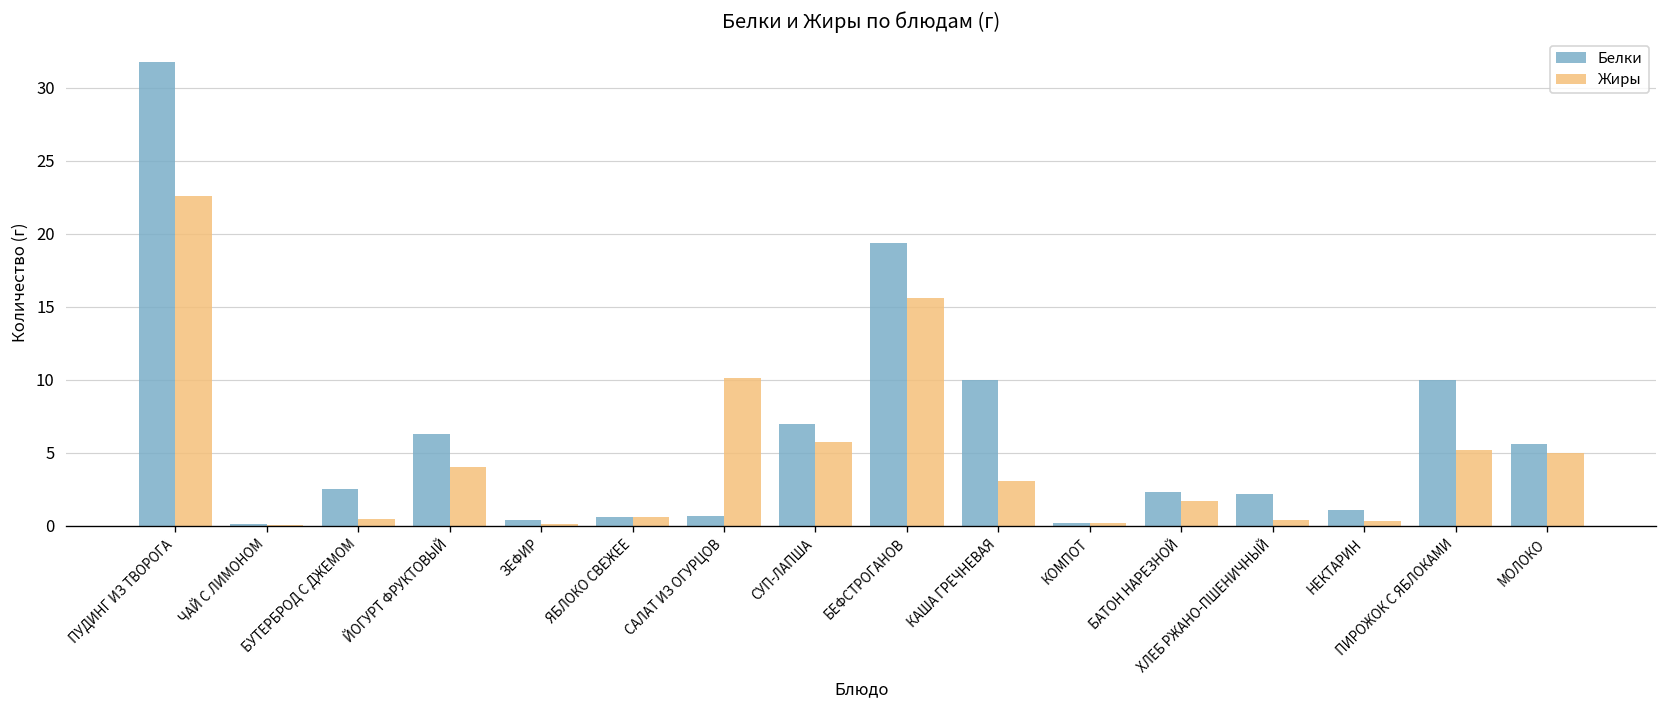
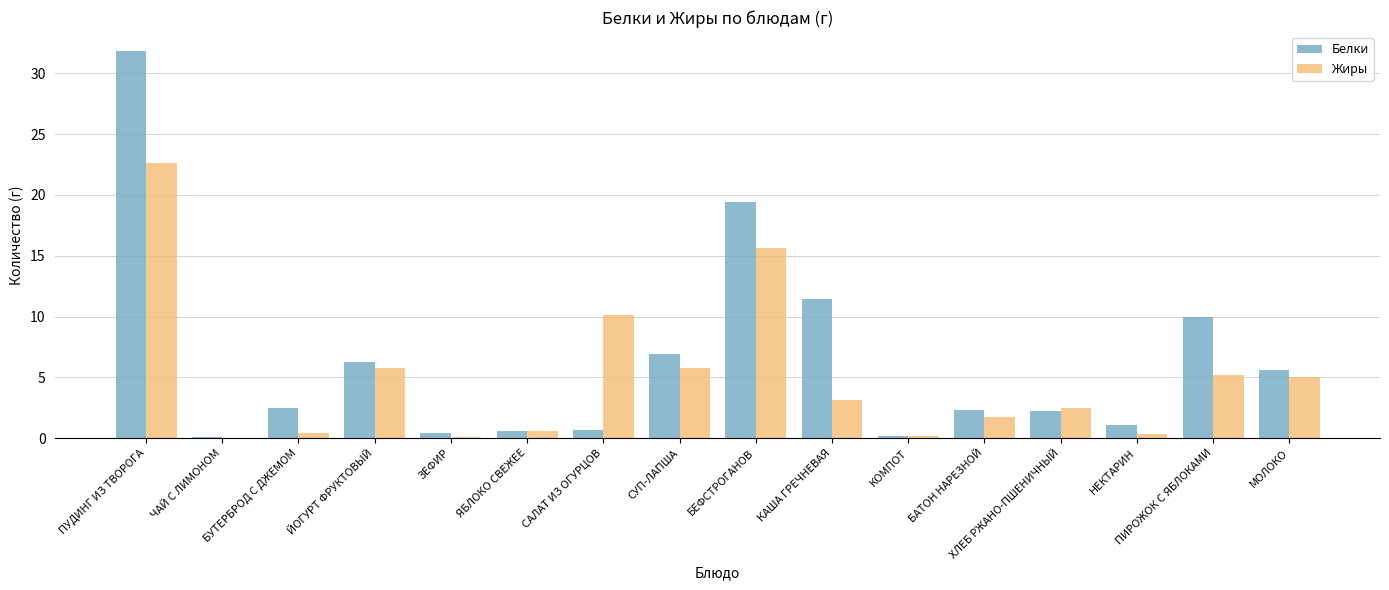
Жиры, ЙОГУРТ ФРУКТОВЫЙ: 4.0 -> 5.8
Белки, КАША ГРЕЧНЕВАЯ: 10.0 -> 11.4
Жиры, ХЛЕБ РЖАНО-ПШЕНИЧНЫЙ: 0.4 -> 2.5
